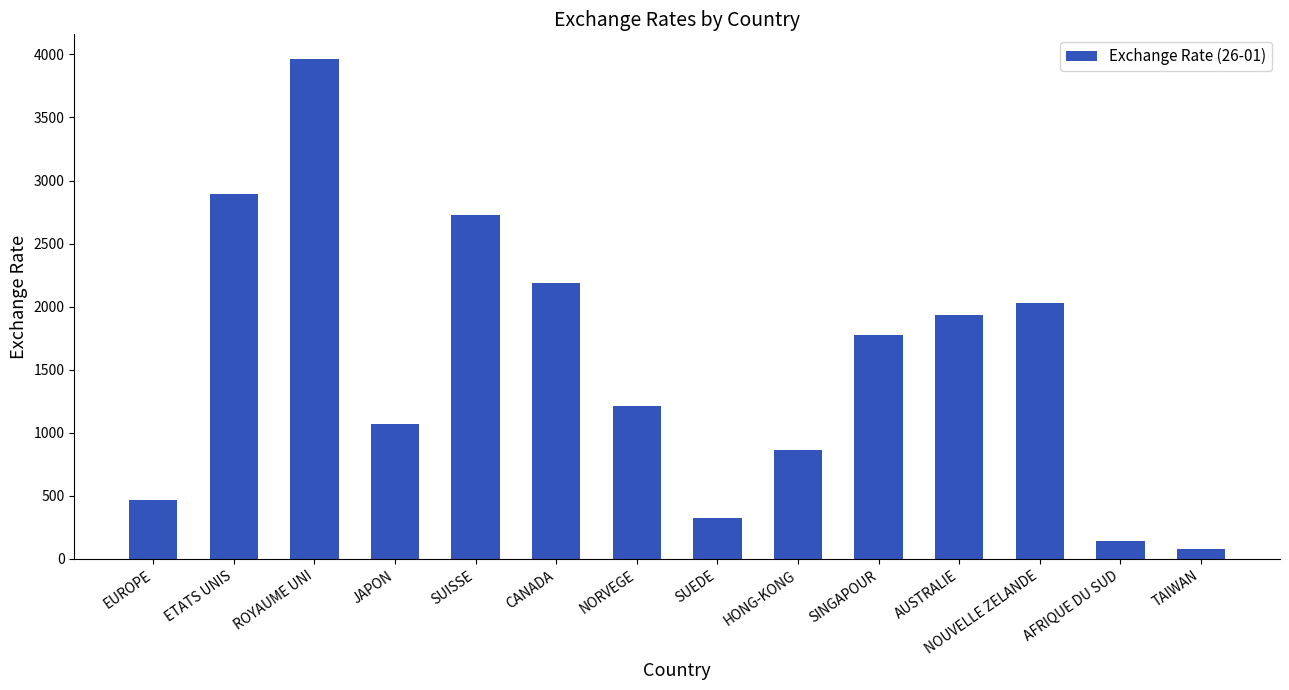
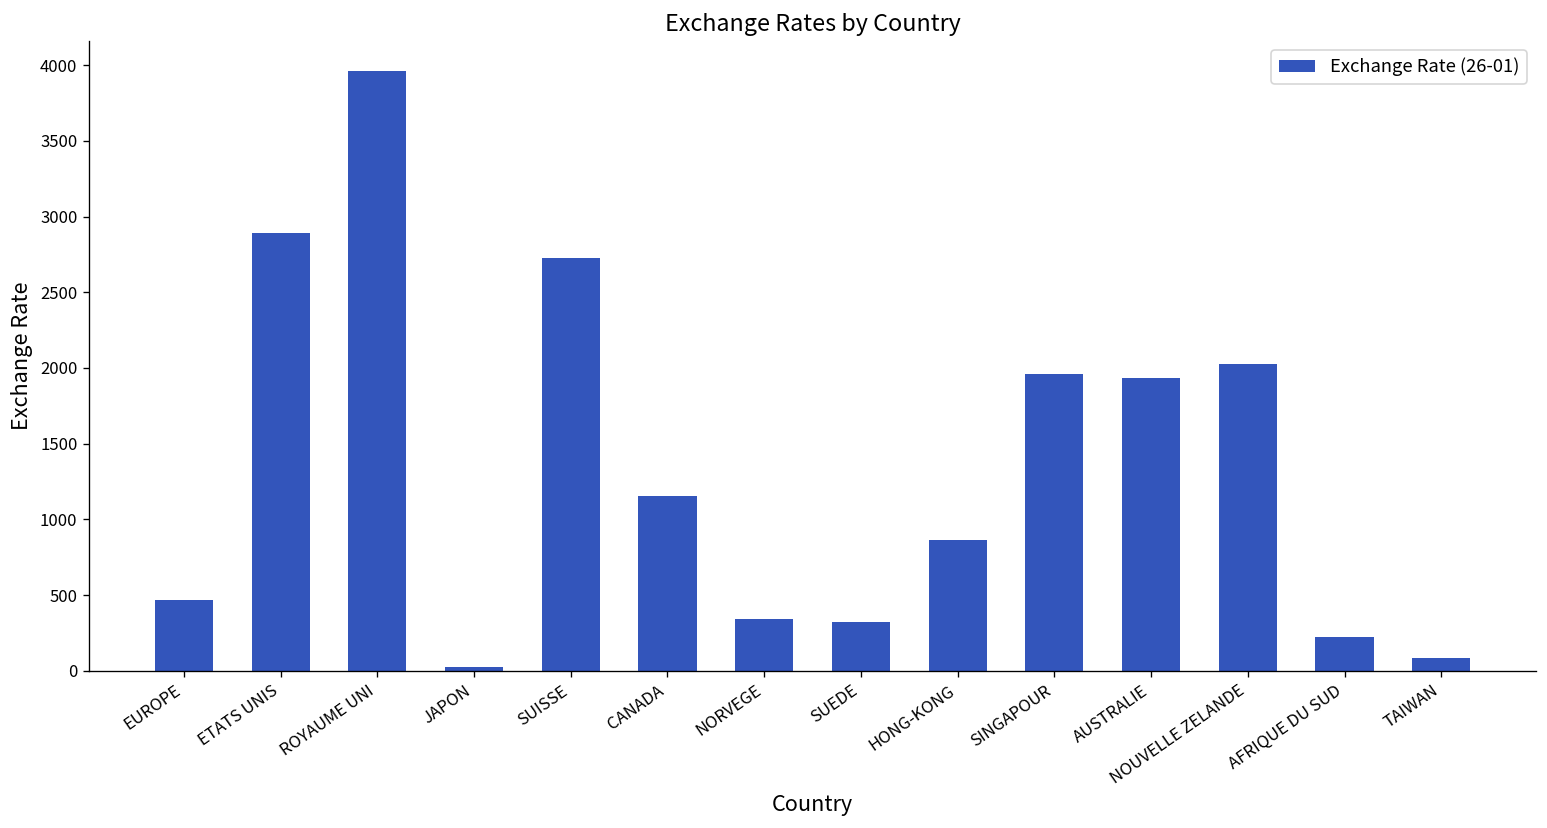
JAPON: 1070 -> 20
CANADA: 2190 -> 1150
NORVEGE: 1210 -> 340
SINGAPOUR: 1770 -> 1960
AFRIQUE DU SUD: 140 -> 230
